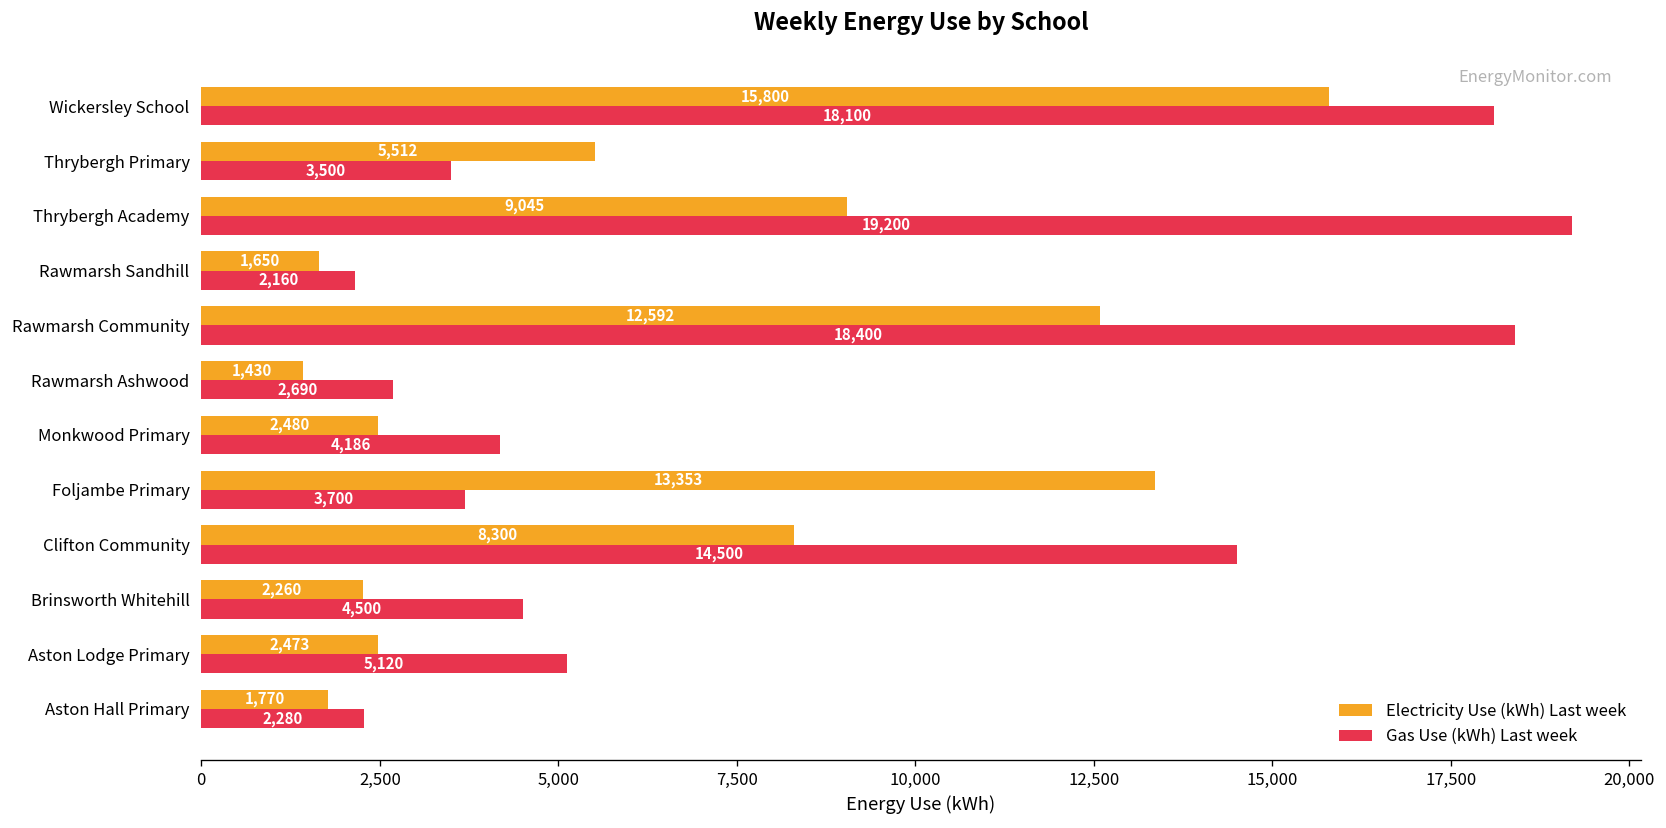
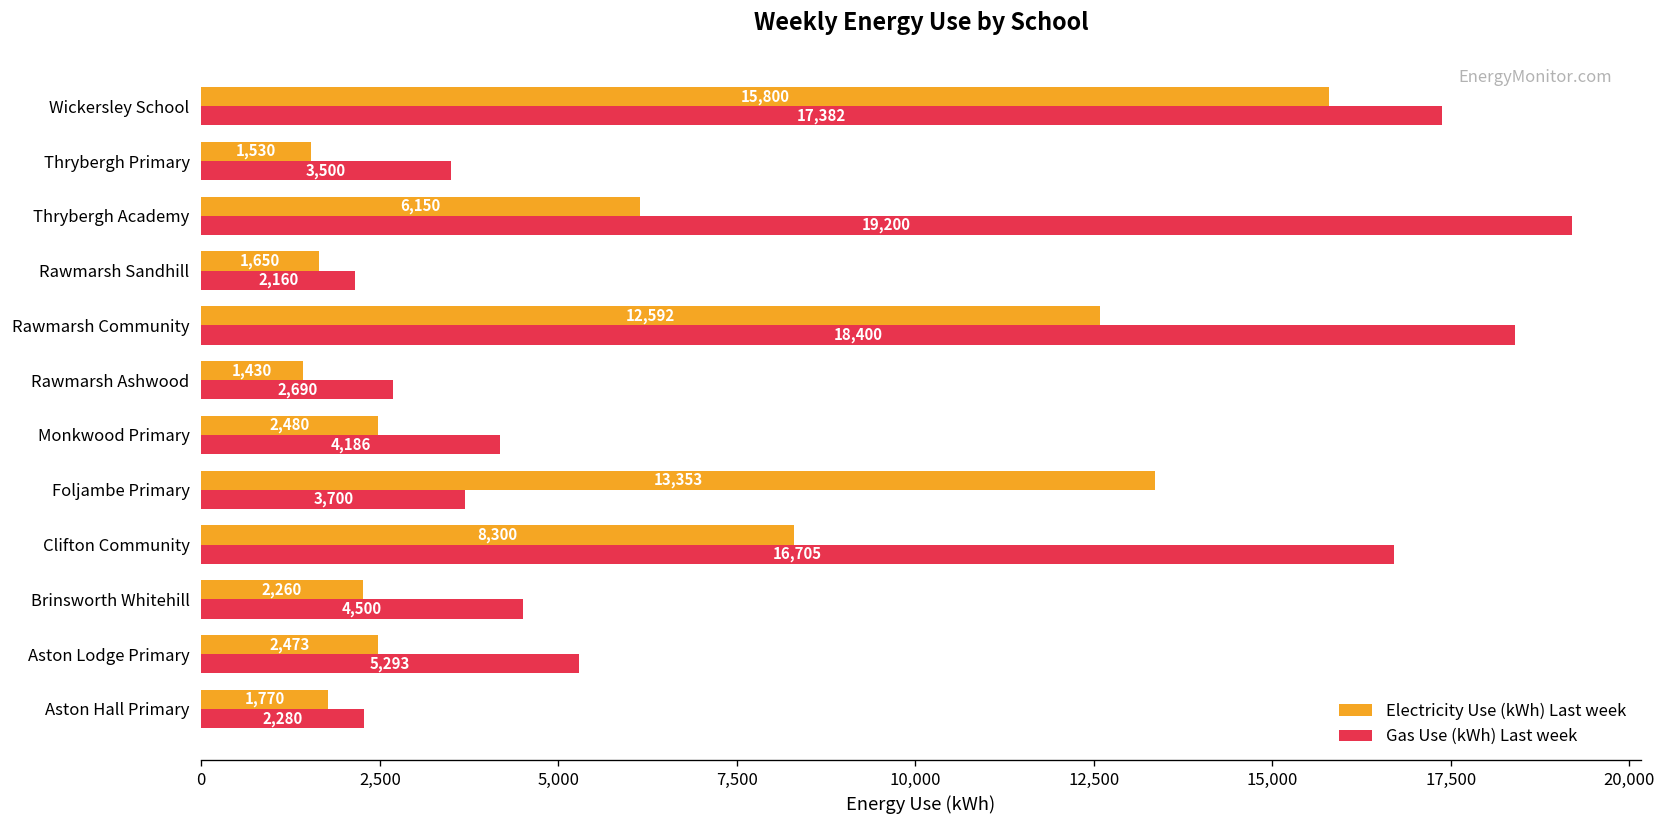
Gas Use (kWh) Last week, Wickersley School: 18,100 -> 17,382
Electricity Use (kWh) Last week, Thrybergh Primary: 5,512 -> 1,530
Electricity Use (kWh) Last week, Thrybergh Academy: 9,045 -> 6,150
Gas Use (kWh) Last week, Clifton Community: 14,500 -> 16,705
Gas Use (kWh) Last week, Aston Lodge Primary: 5,120 -> 5,293
